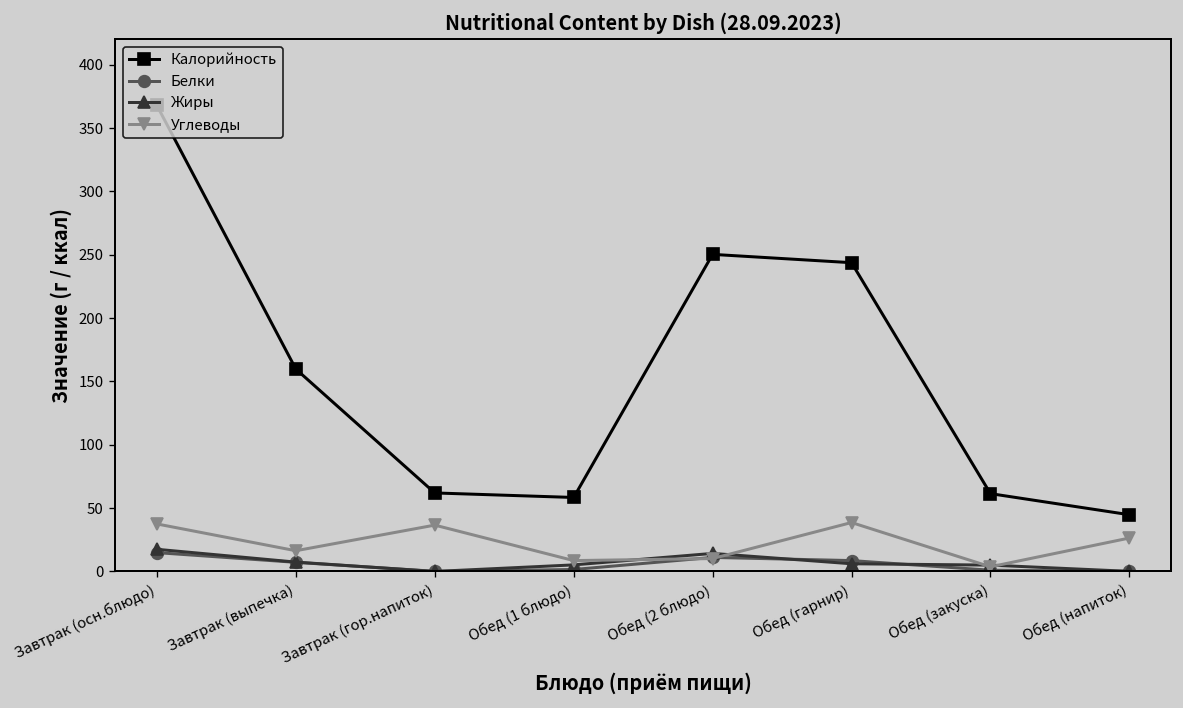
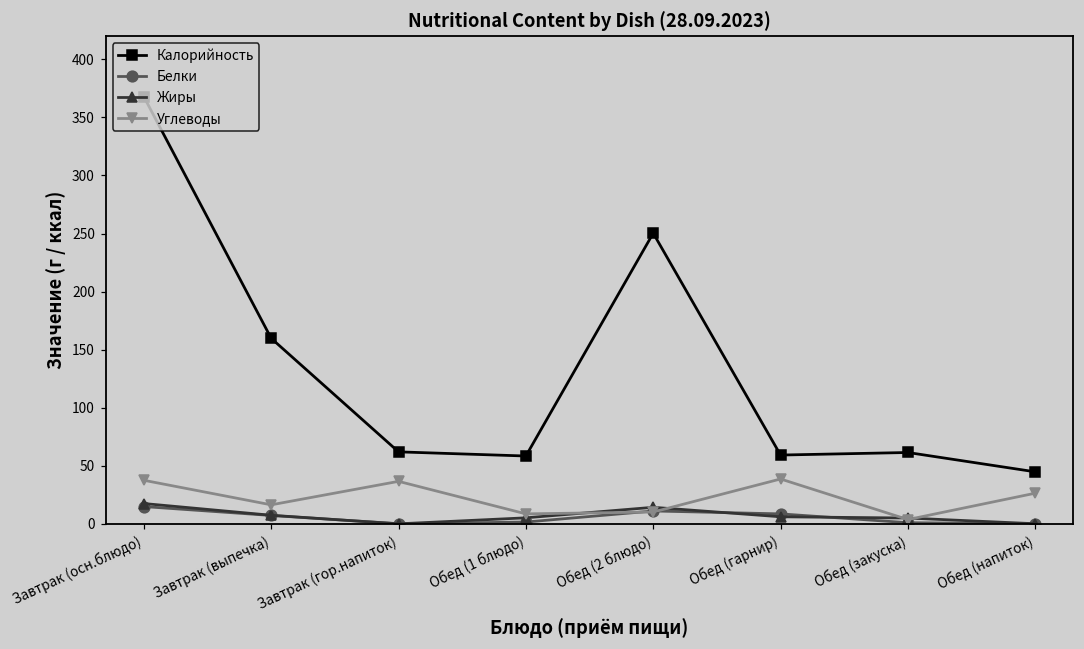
Калорийность, Обед (гарнир): 244 -> 59
